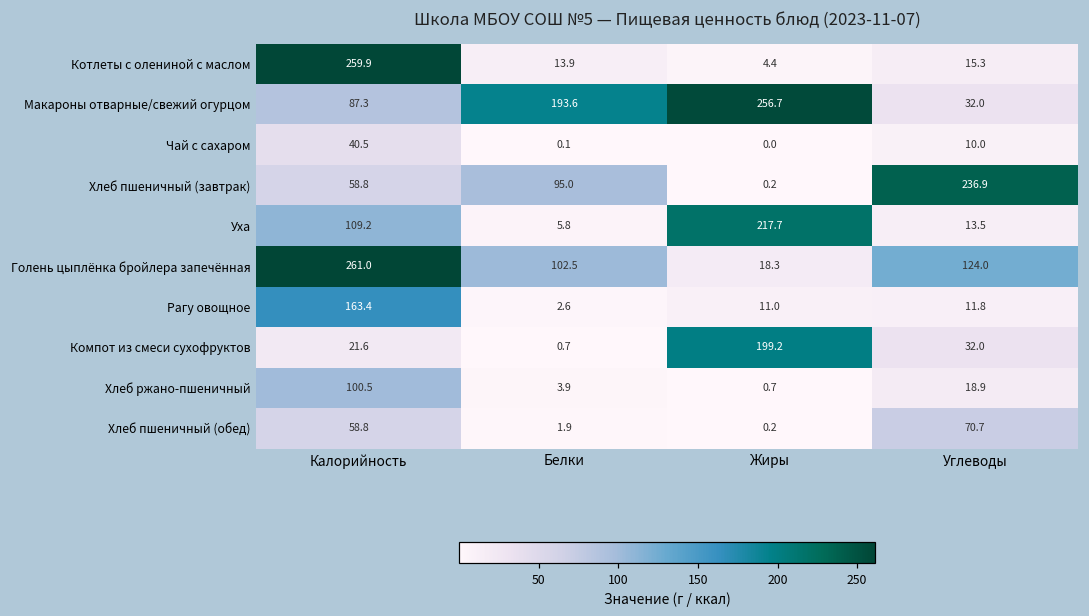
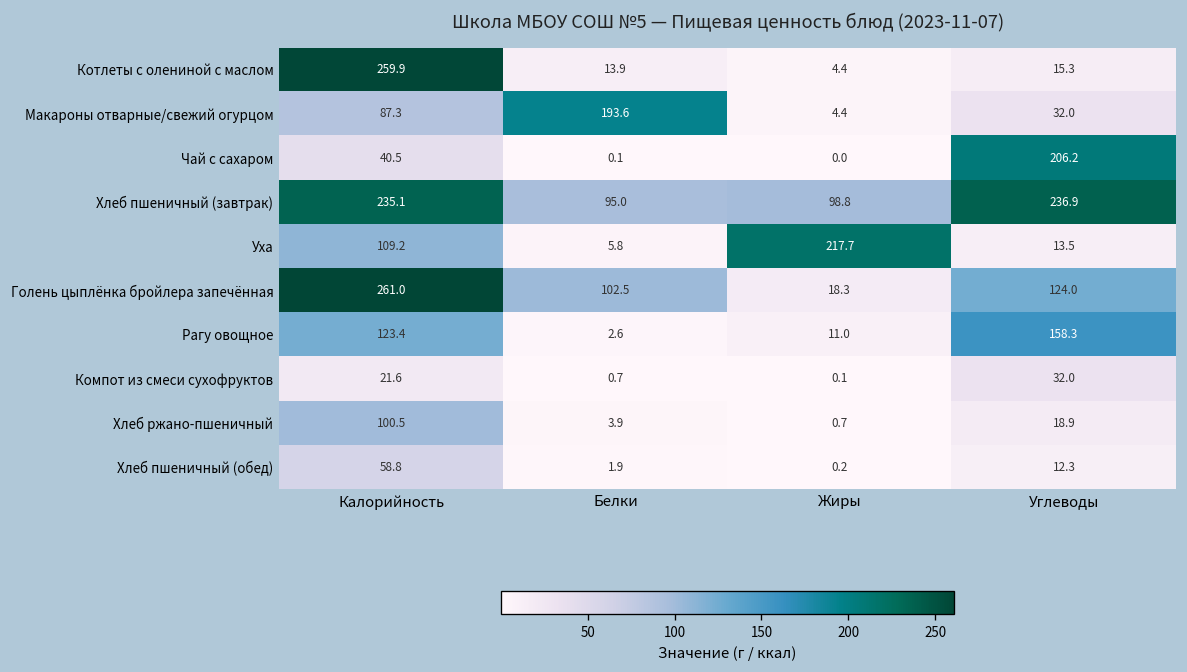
Макароны отварные/свежий огурцом, Жиры: 256.7 -> 4.4
Чай с сахаром, Углеводы: 10.0 -> 206.2
Хлеб пшеничный (завтрак), Калорийность: 58.8 -> 235.1
Хлеб пшеничный (завтрак), Жиры: 0.2 -> 98.8
Рагу овощное, Калорийность: 163.4 -> 123.4
Рагу овощное, Углеводы: 11.8 -> 158.3
Компот из смеси сухофруктов, Жиры: 199.2 -> 0.1
Хлеб пшеничный (обед), Углеводы: 70.7 -> 12.3
